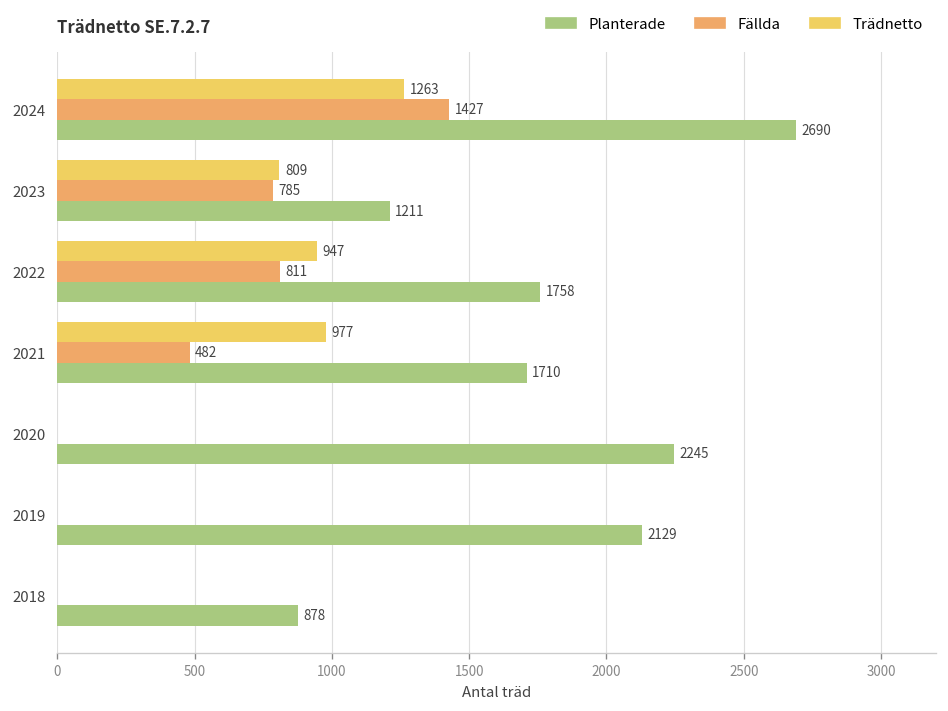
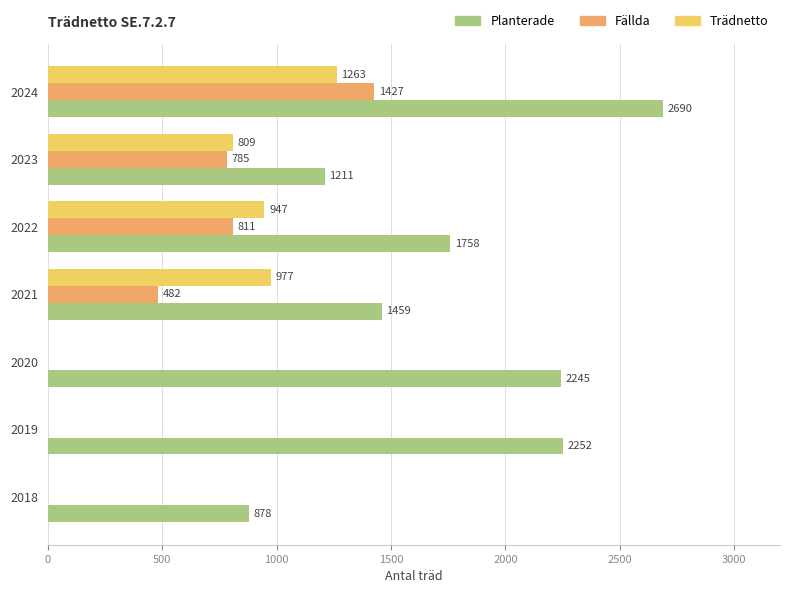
Planterade, 2021: 1710 -> 1459
Planterade, 2019: 2129 -> 2252
